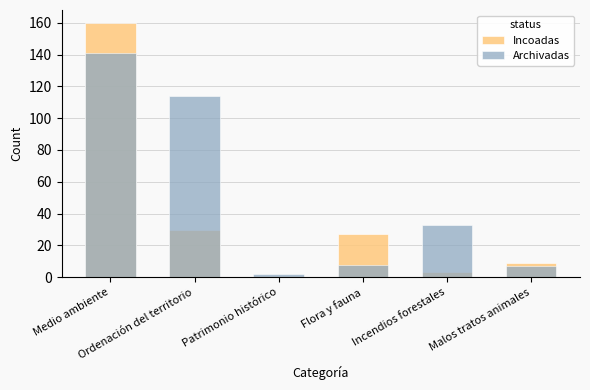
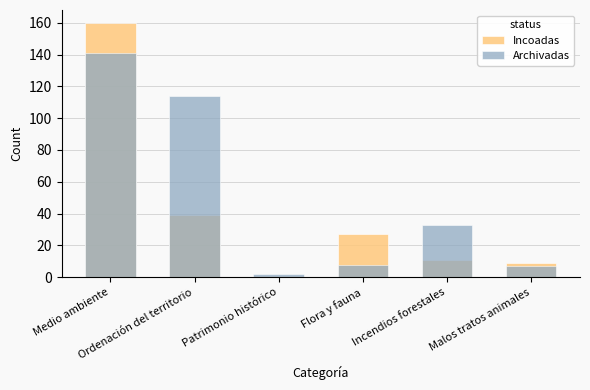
Incoadas, Ordenación del territorio: 30 -> 39
Incoadas, Incendios forestales: 3 -> 11
